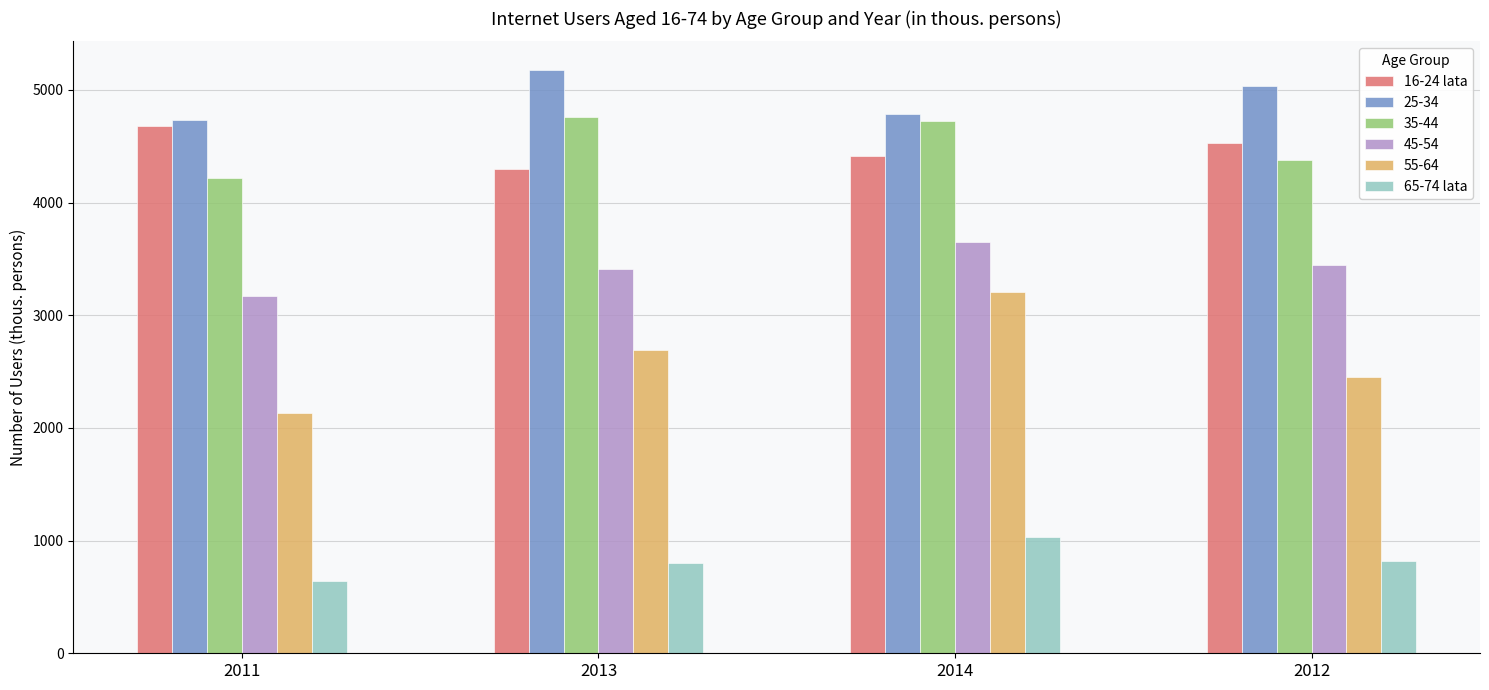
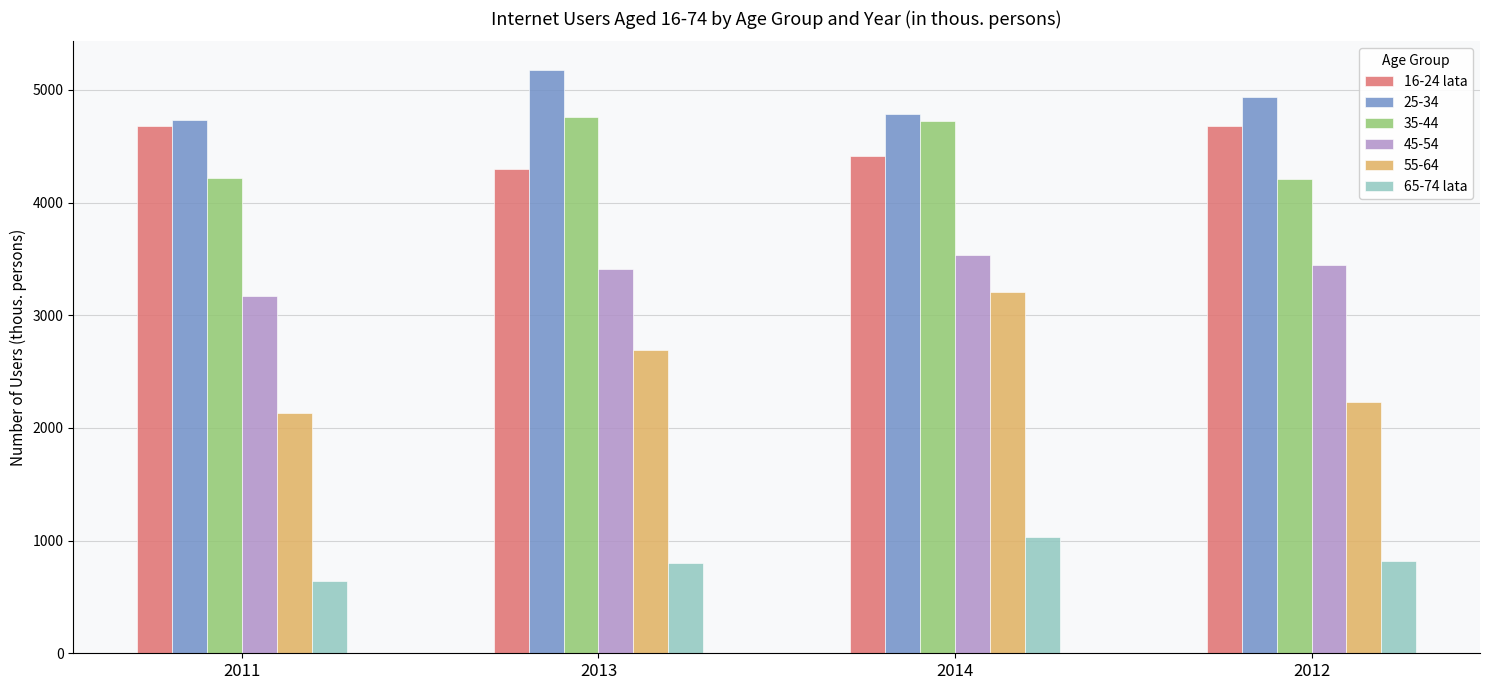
45-54, 2014: 3650 -> 3540
16-24 lata, 2012: 4530 -> 4680
25-34, 2012: 5030 -> 4940
35-44, 2012: 4380 -> 4210
55-64, 2012: 2450 -> 2230
